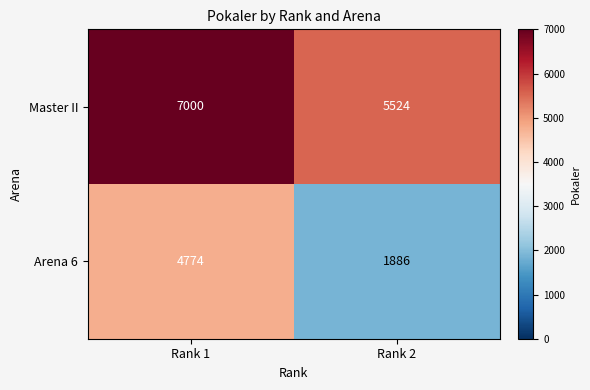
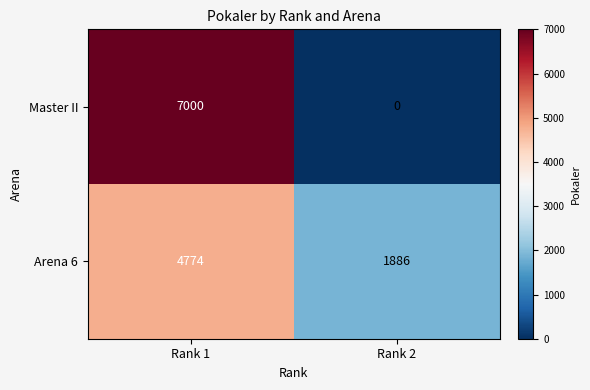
Master II, Rank 2: 5524 -> 0
